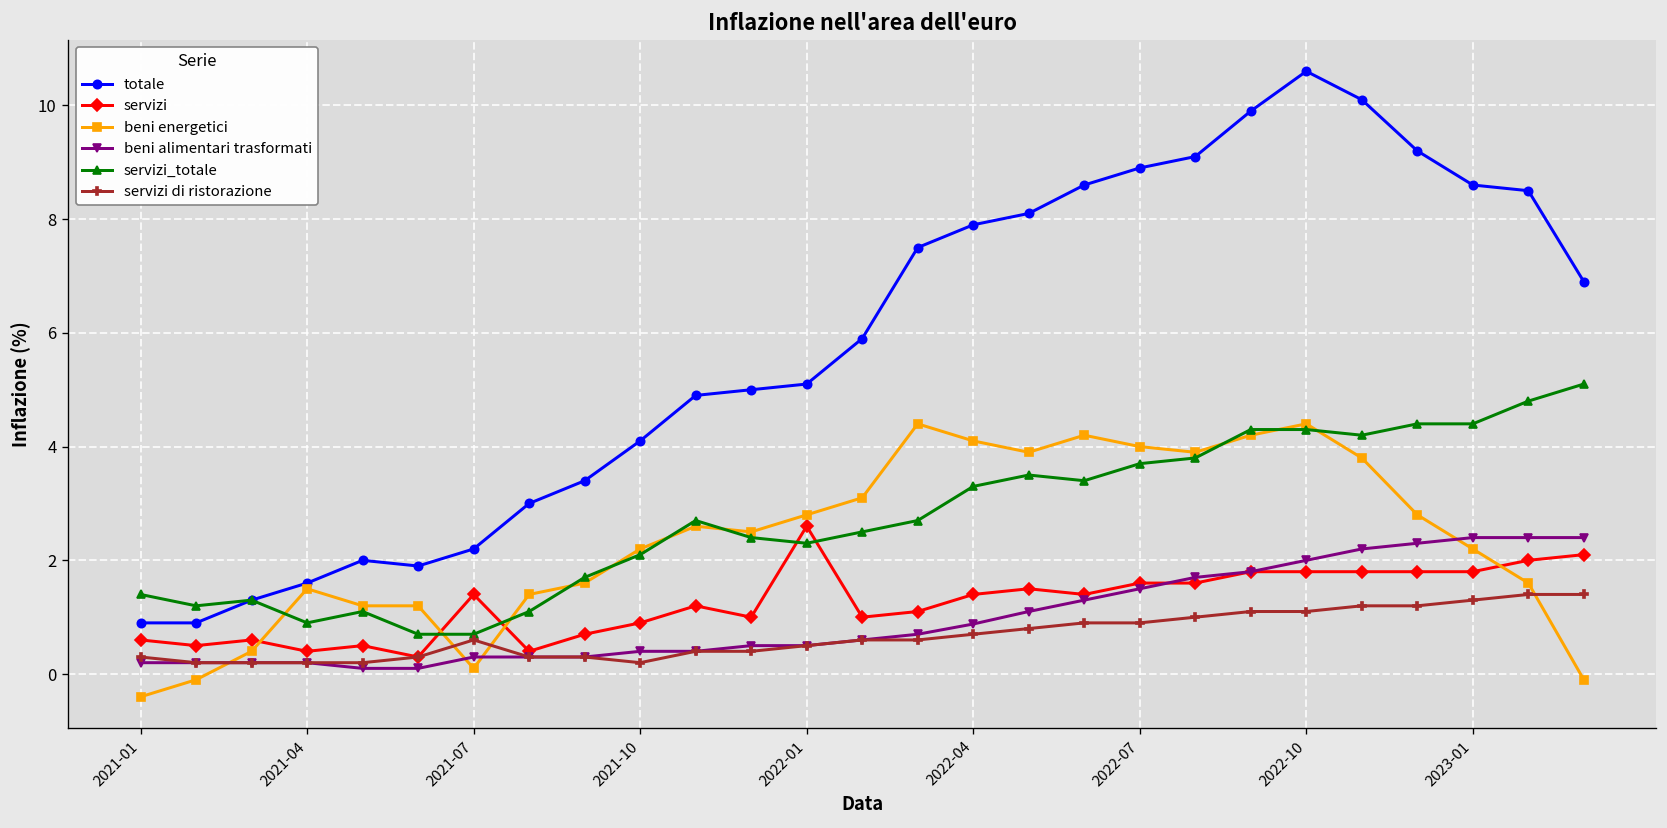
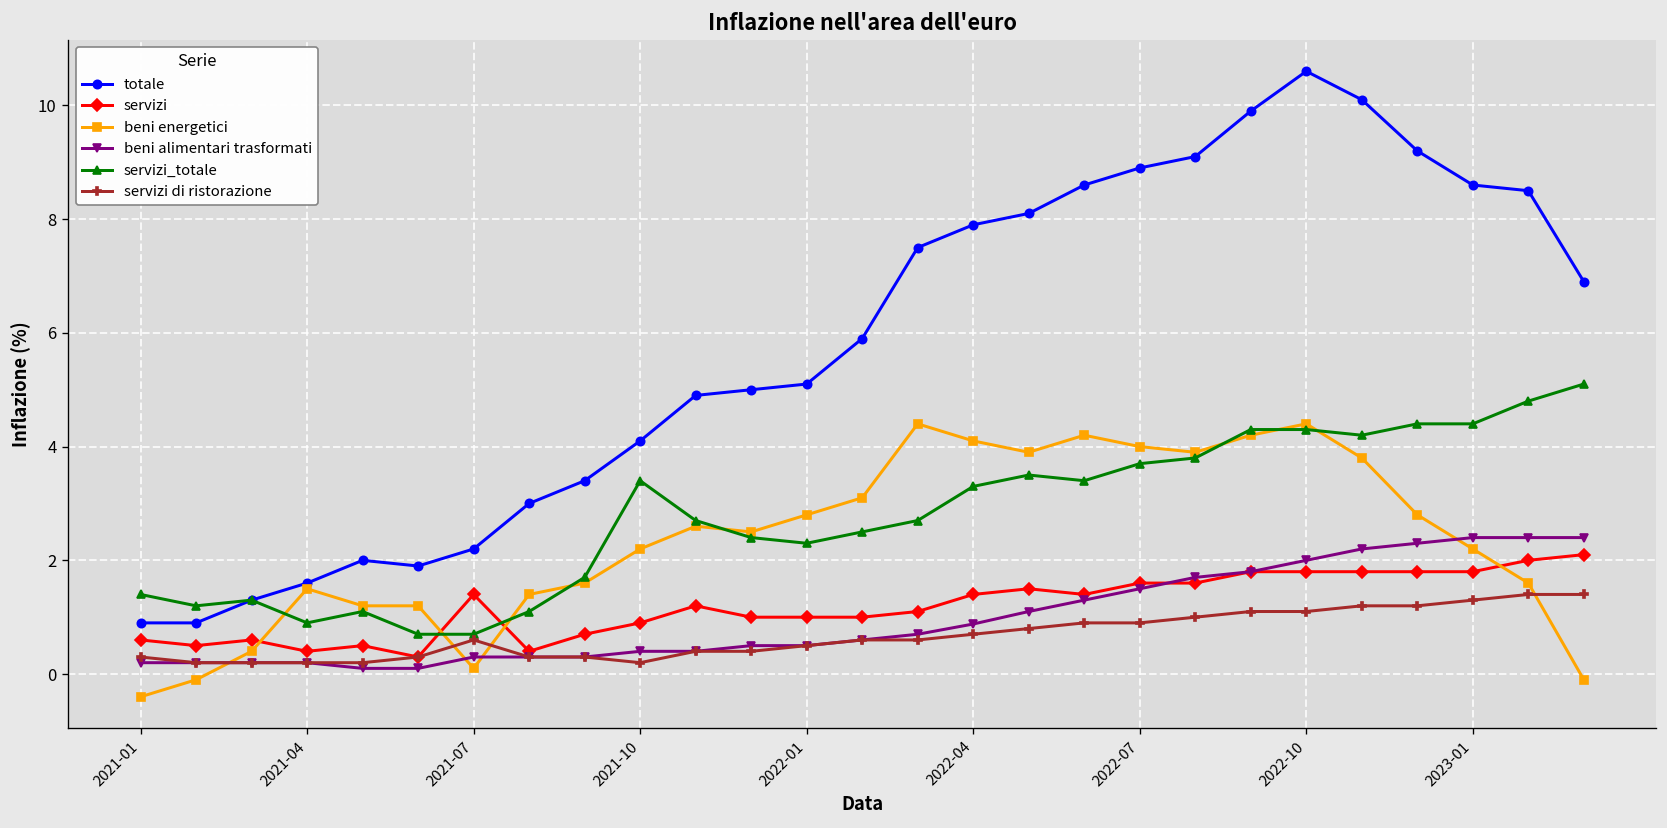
servizi_totale, 2021-10: 2.1 -> 3.4
servizi, 2022-01: 2.6 -> 1.0
